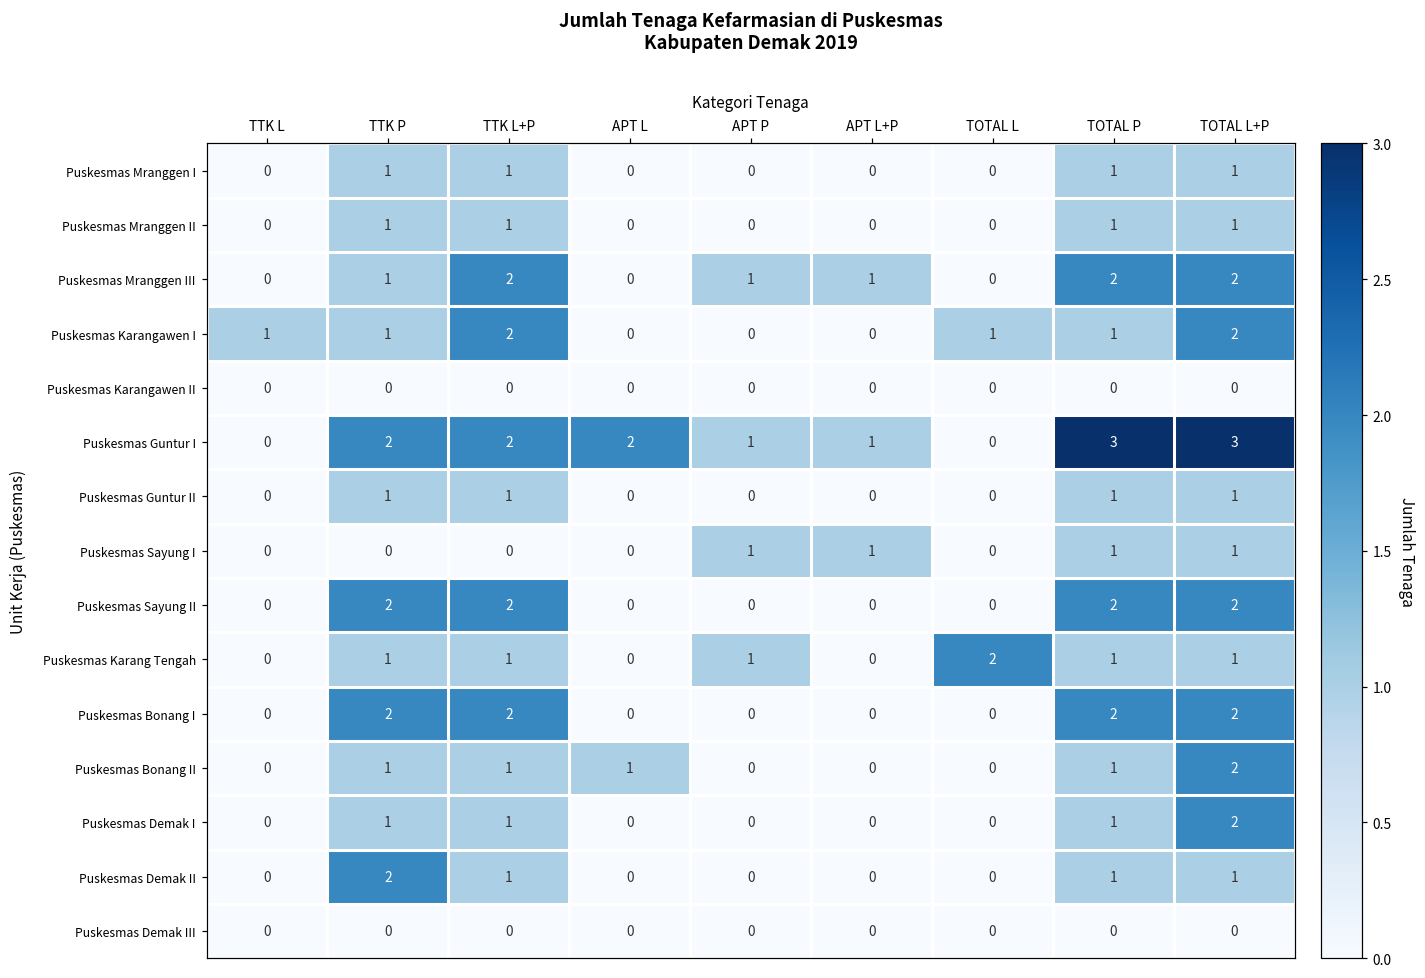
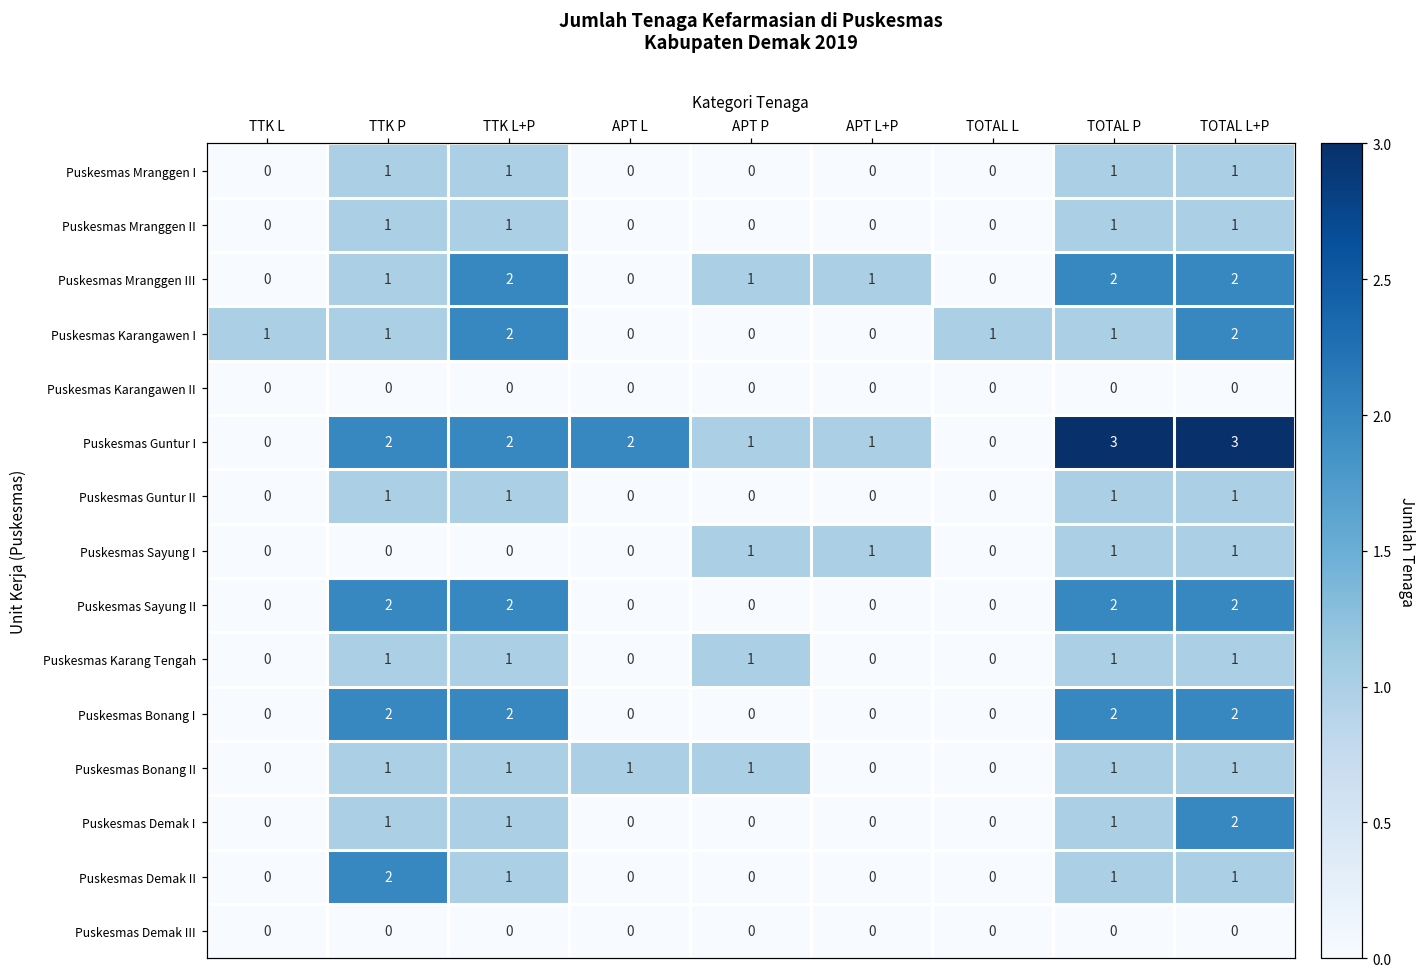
Puskesmas Karang Tengah, TOTAL L: 2 -> 0
Puskesmas Bonang II, APT P: 0 -> 1
Puskesmas Bonang II, TOTAL L+P: 2 -> 1
